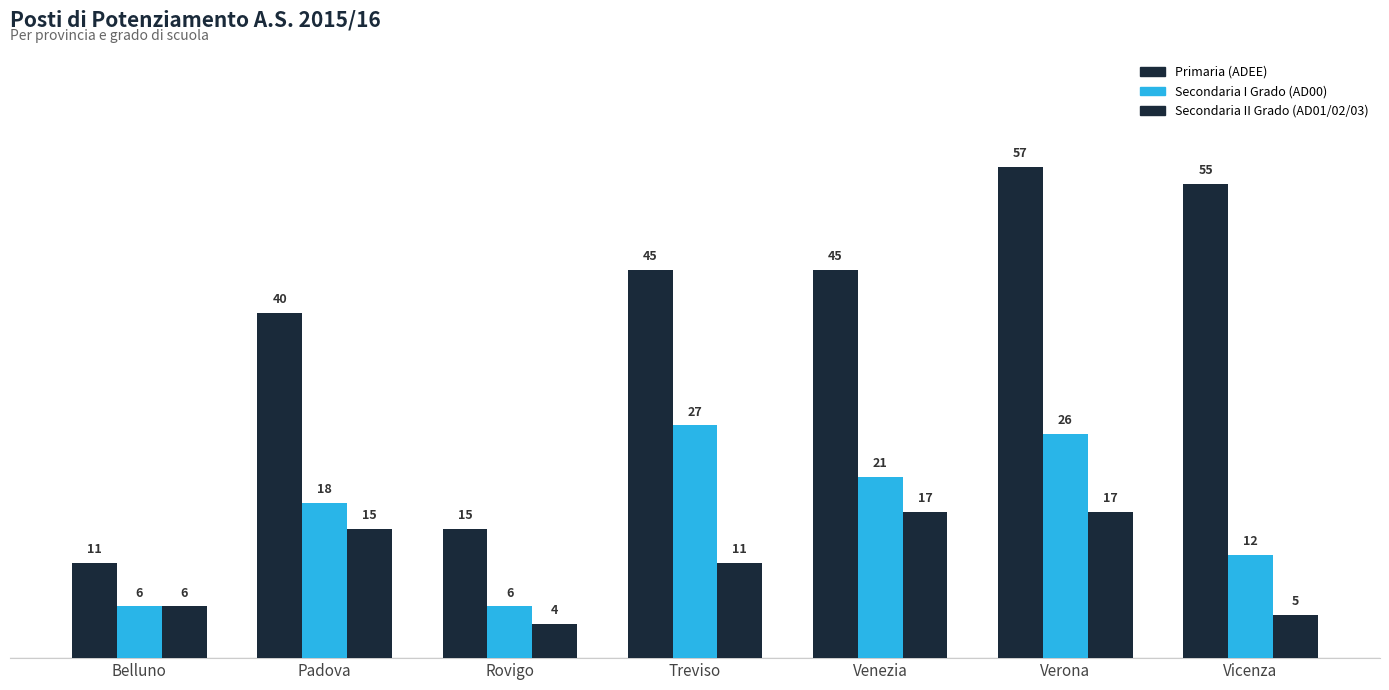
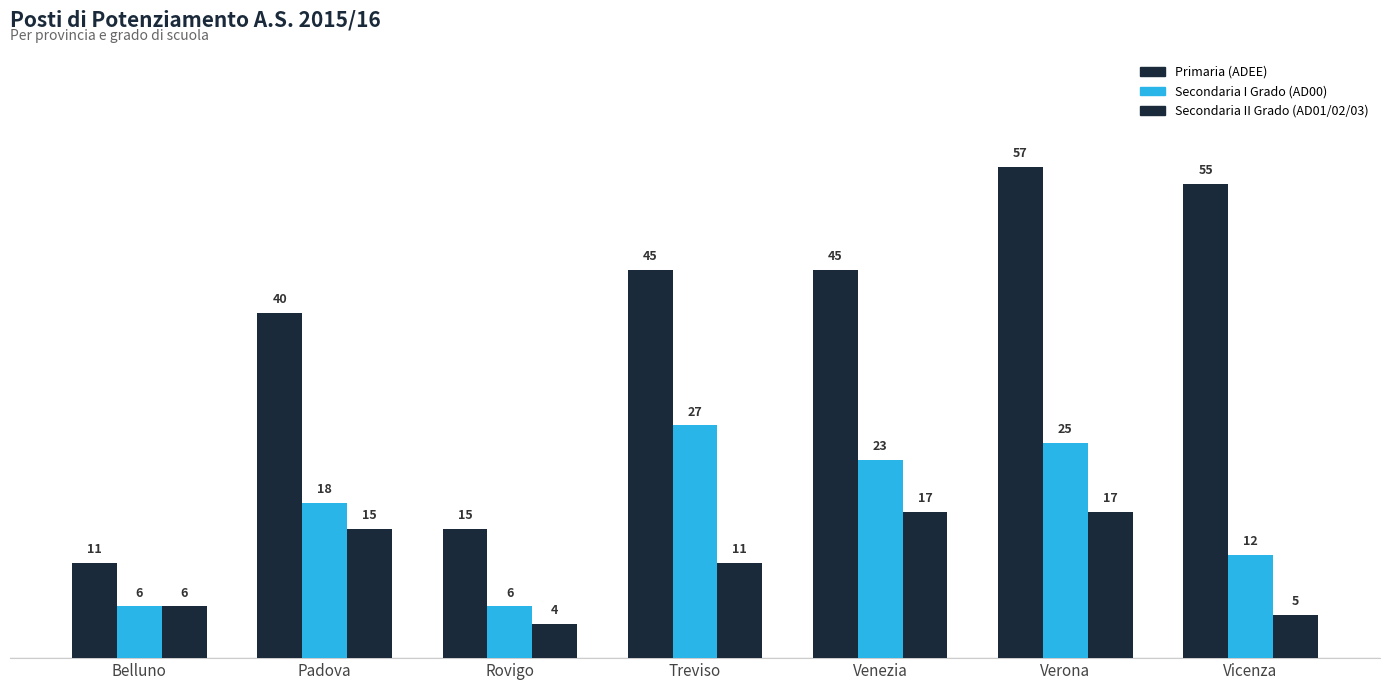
Secondaria I Grado (AD00), Venezia: 21 -> 23
Secondaria I Grado (AD00), Verona: 26 -> 25
